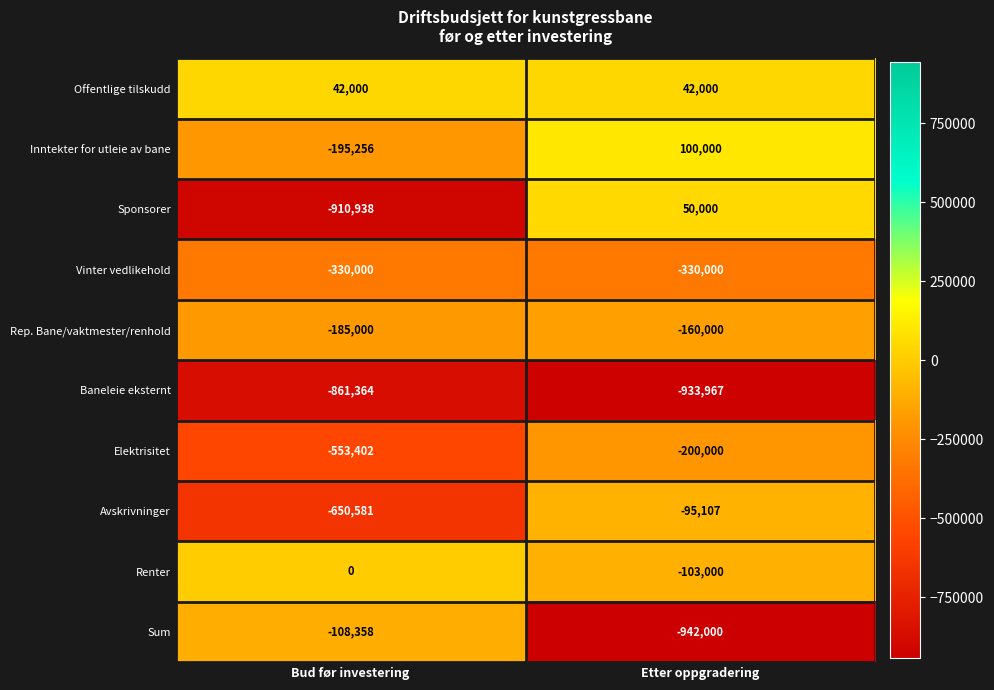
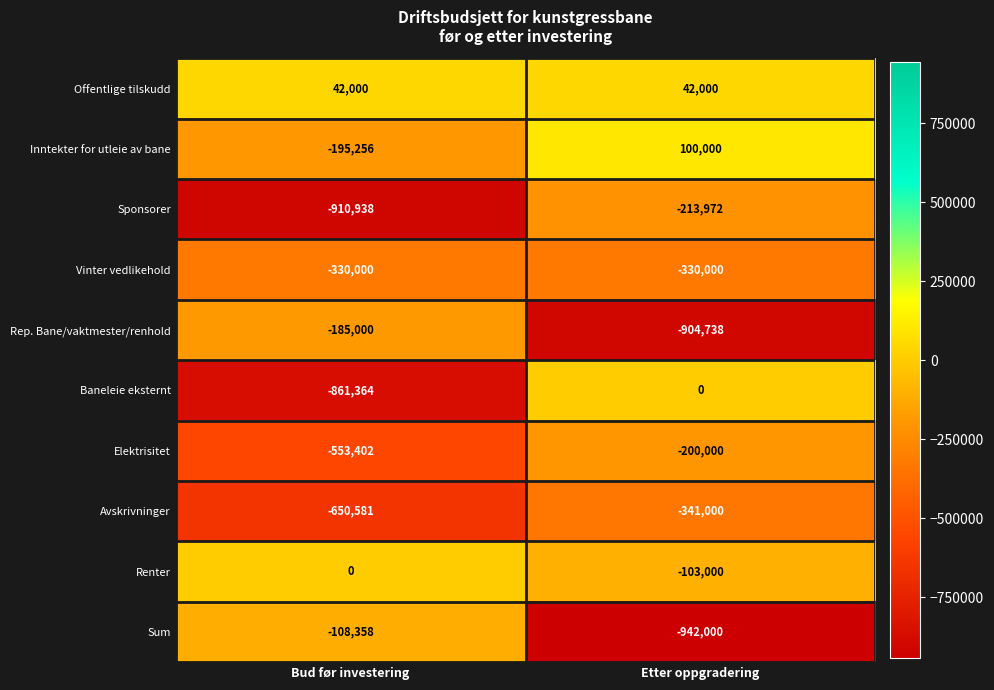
Sponsorer, Etter oppgradering: 50,000 -> -213,972
Rep. Bane/vaktmester/renhold, Etter oppgradering: -160,000 -> -904,738
Baneleie eksternt, Etter oppgradering: -933,967 -> 0
Avskrivninger, Etter oppgradering: -95,107 -> -341,000
